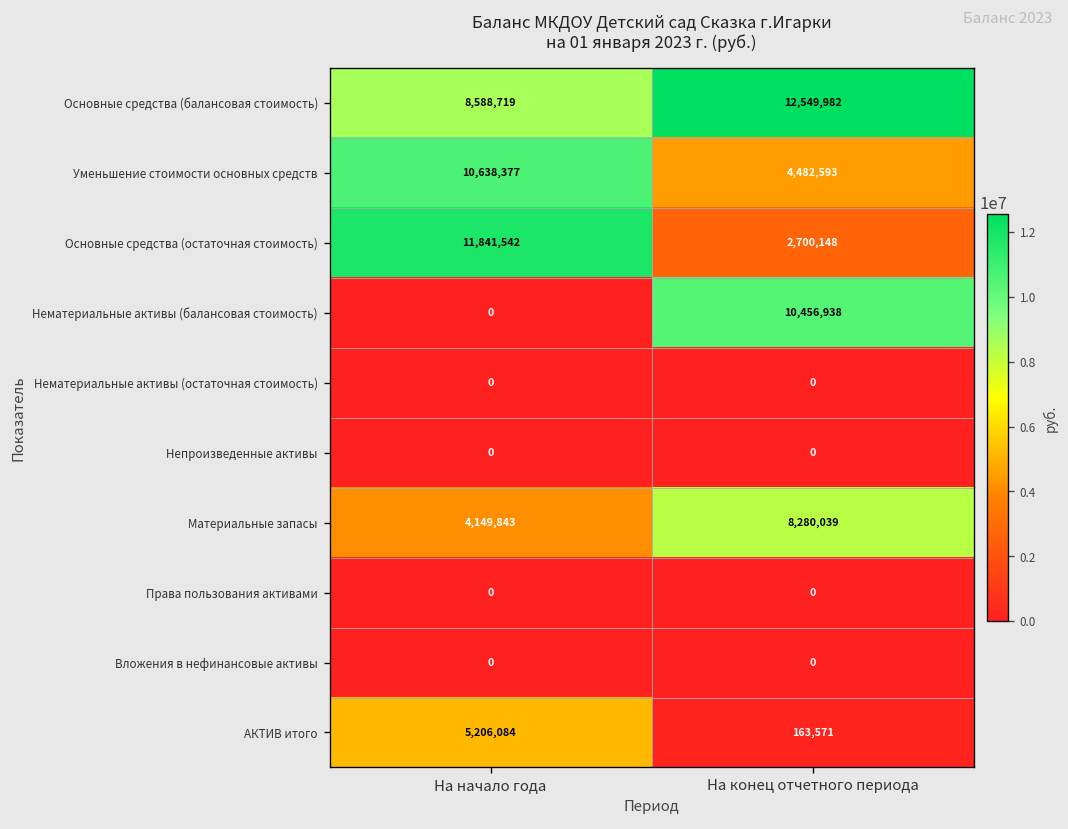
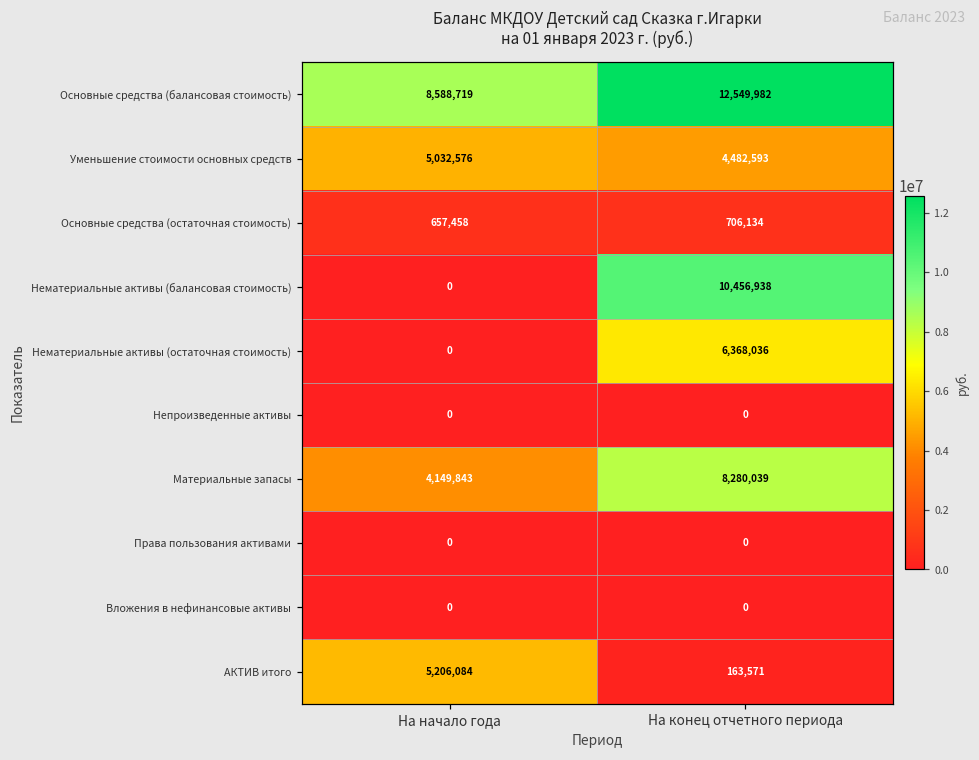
Уменьшение стоимости основных средств, На начало года: 10,638,377 -> 5,032,576
Основные средства (остаточная стоимость), На начало года: 11,841,542 -> 657,458
Основные средства (остаточная стоимость), На конец отчетного периода: 2,700,148 -> 706,134
Нематериальные активы (остаточная стоимость), На конец отчетного периода: 0 -> 6,368,036
